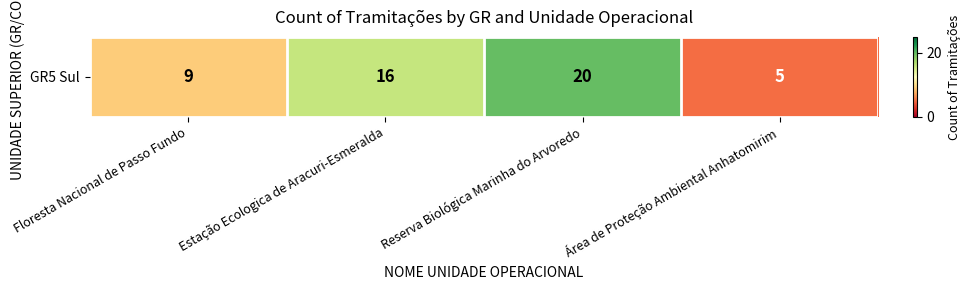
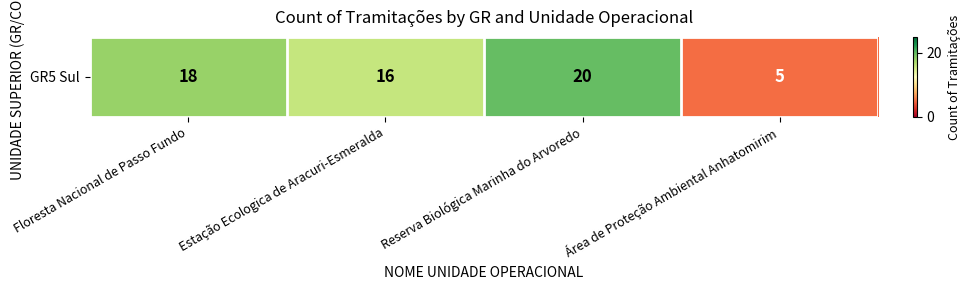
GR5 Sul, Floresta Nacional de Passo Fundo: 9 -> 18
